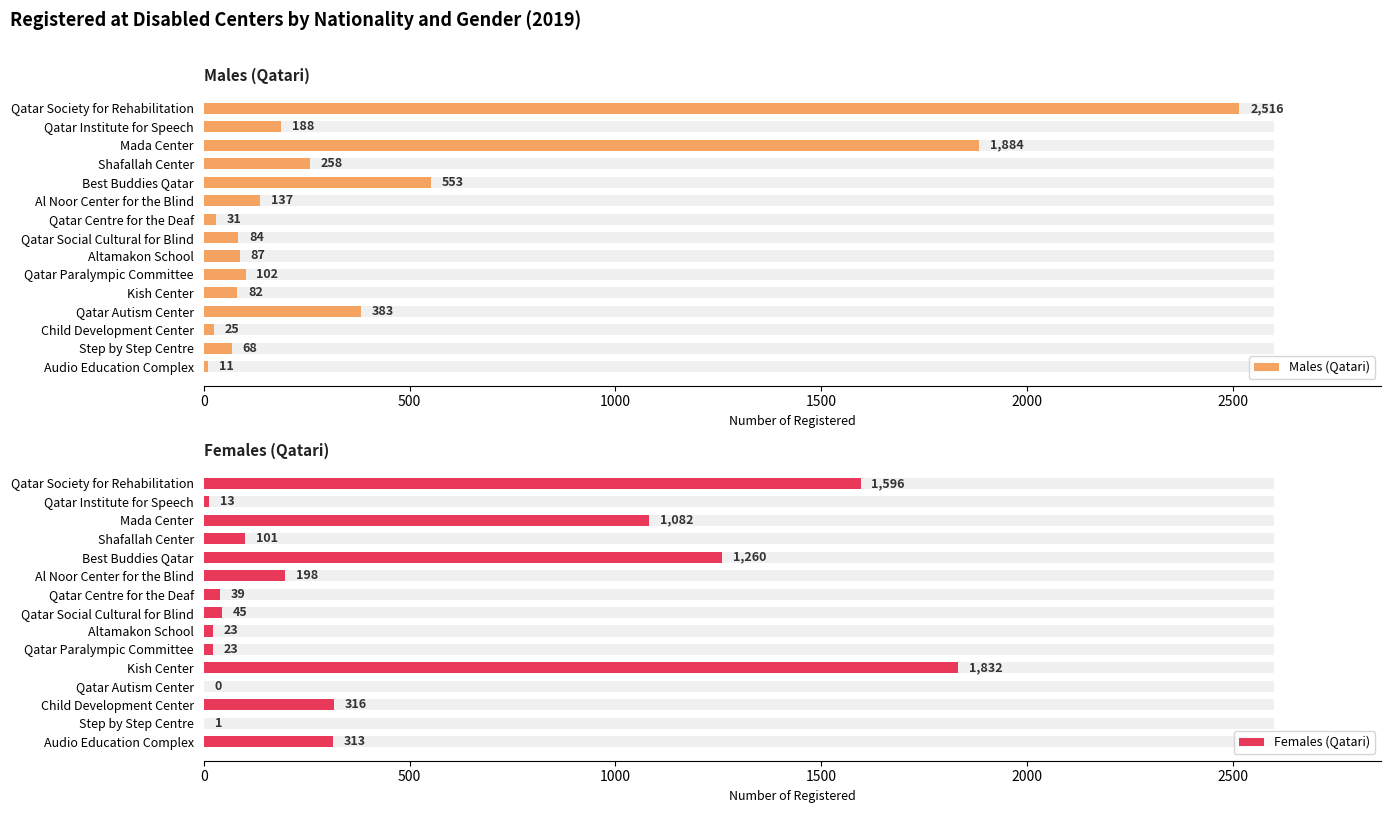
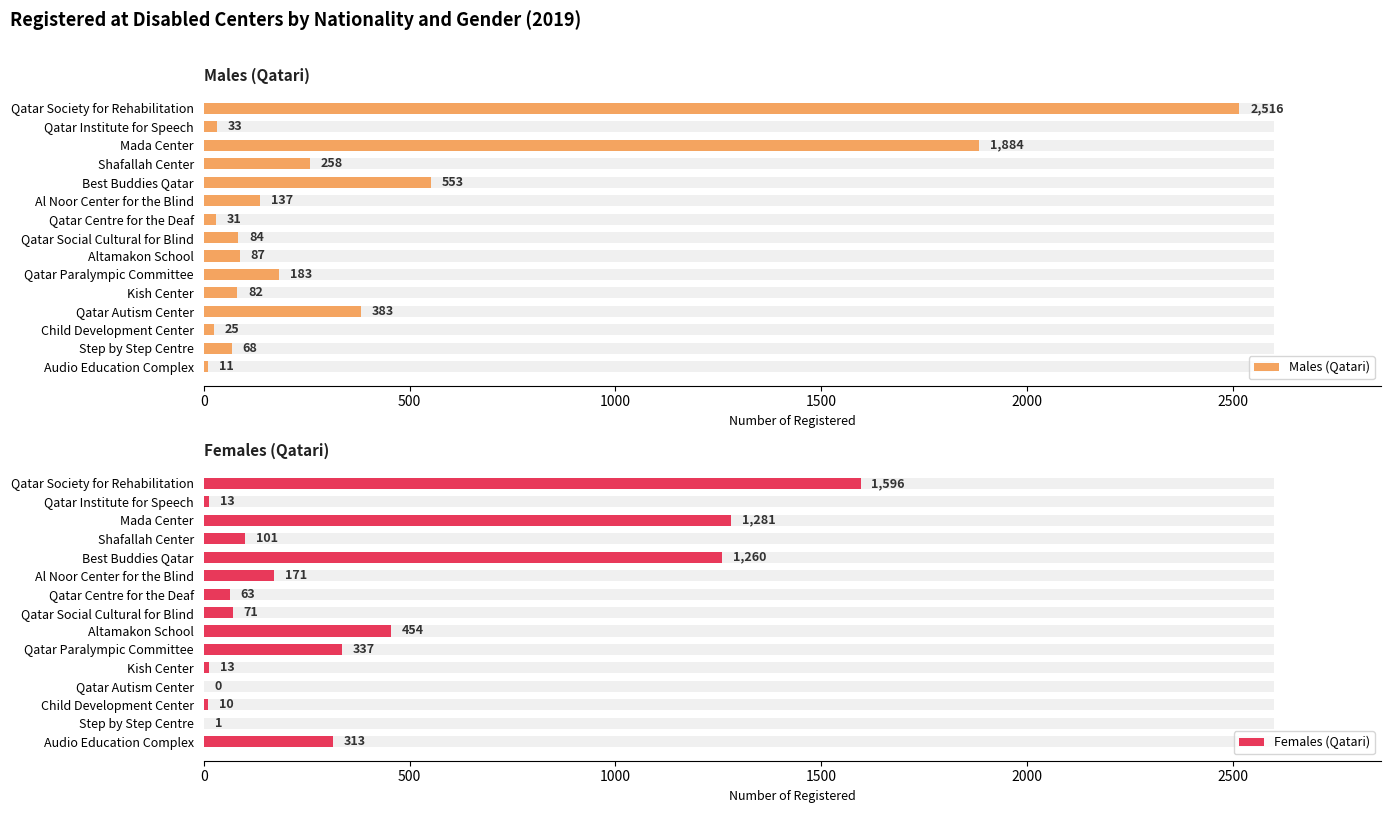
Males (Qatari), Males (Qatari), Qatar Institute for Speech: 188 -> 33
Males (Qatari), Males (Qatari), Qatar Paralympic Committee: 102 -> 183
Females (Qatari), Females (Qatari), Mada Center: 1,082 -> 1,281
Females (Qatari), Females (Qatari), Al Noor Center for the Blind: 198 -> 171
Females (Qatari), Females (Qatari), Qatar Centre for the Deaf: 39 -> 63
Females (Qatari), Females (Qatari), Qatar Social Cultural for Blind: 45 -> 71
Females (Qatari), Females (Qatari), Altamakon School: 23 -> 454
Females (Qatari), Females (Qatari), Qatar Paralympic Committee: 23 -> 337
Females (Qatari), Females (Qatari), Kish Center: 1,832 -> 13
Females (Qatari), Females (Qatari), Child Development Center: 316 -> 10
